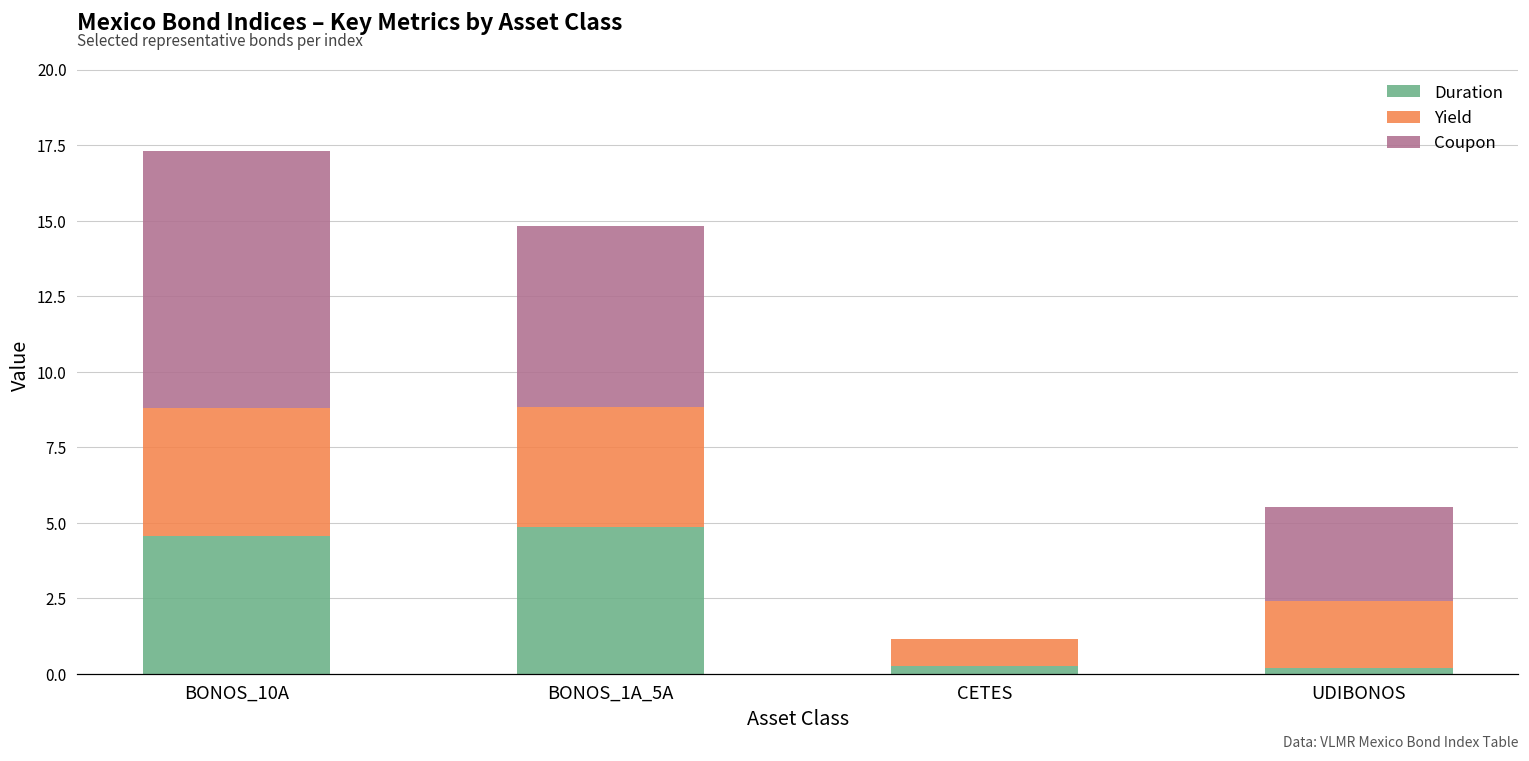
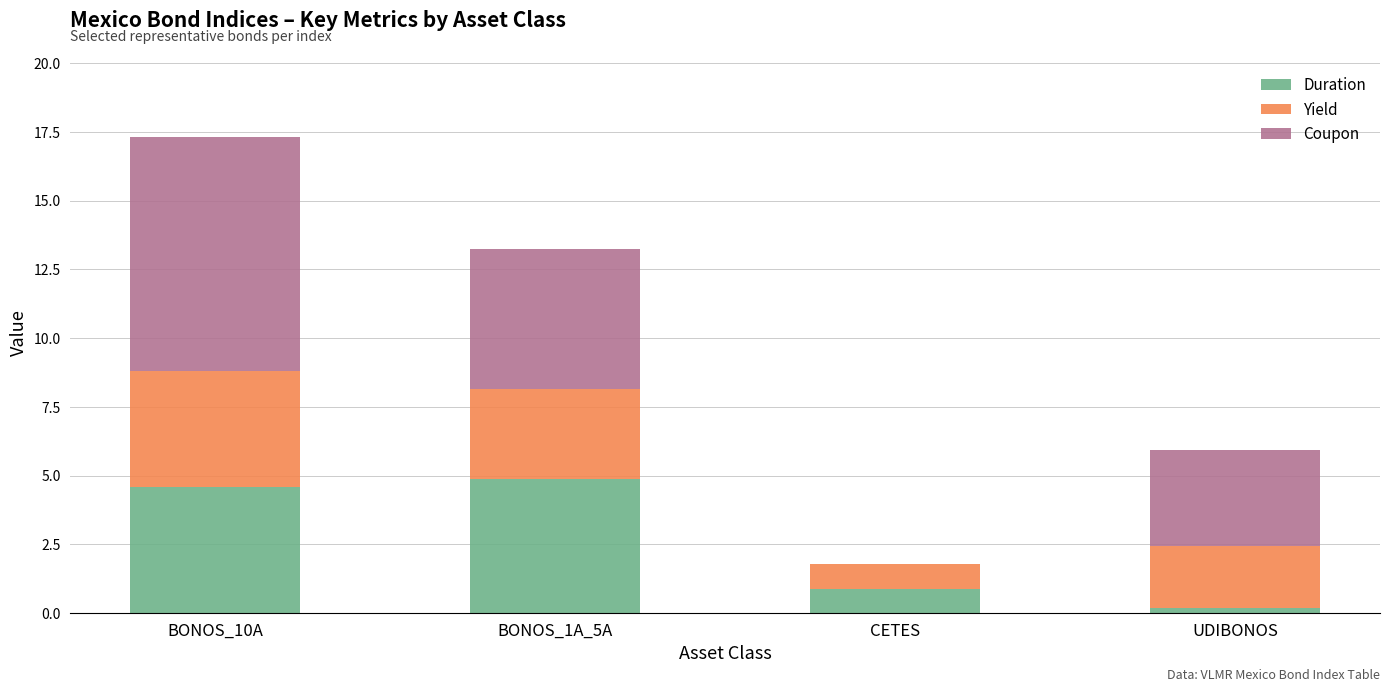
Yield, BONOS_1A_5A: 4.0 -> 3.3
Coupon, BONOS_1A_5A: 6.0 -> 5.1
Duration, CETES: 0.3 -> 0.9
Coupon, UDIBONOS: 3.1 -> 3.5
